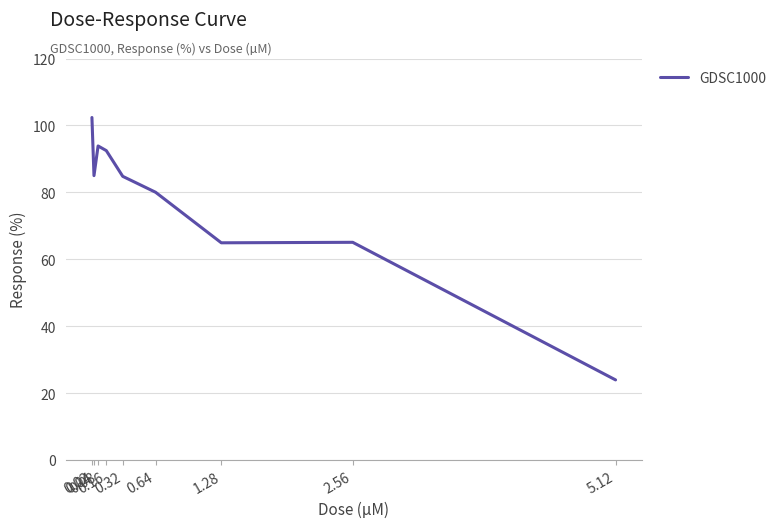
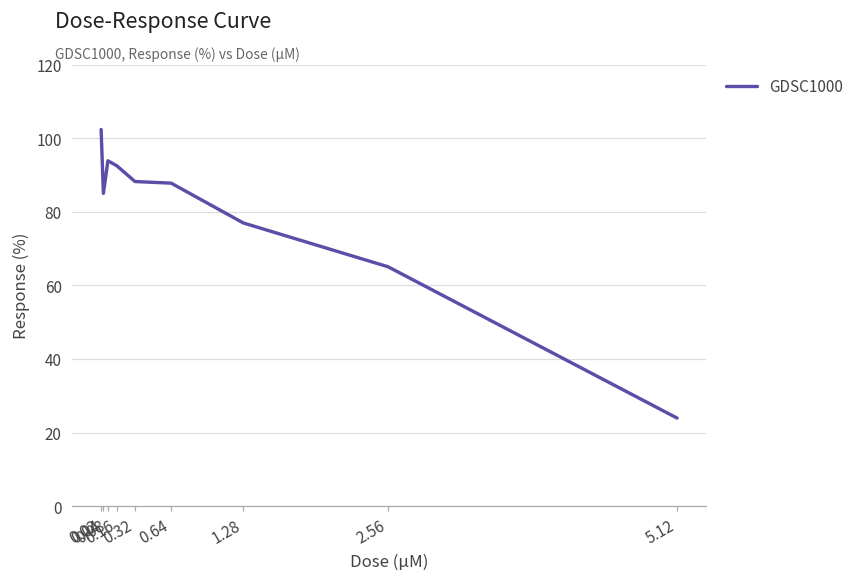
0.32: 85 -> 88
0.64: 80 -> 88
1.28: 65 -> 77
